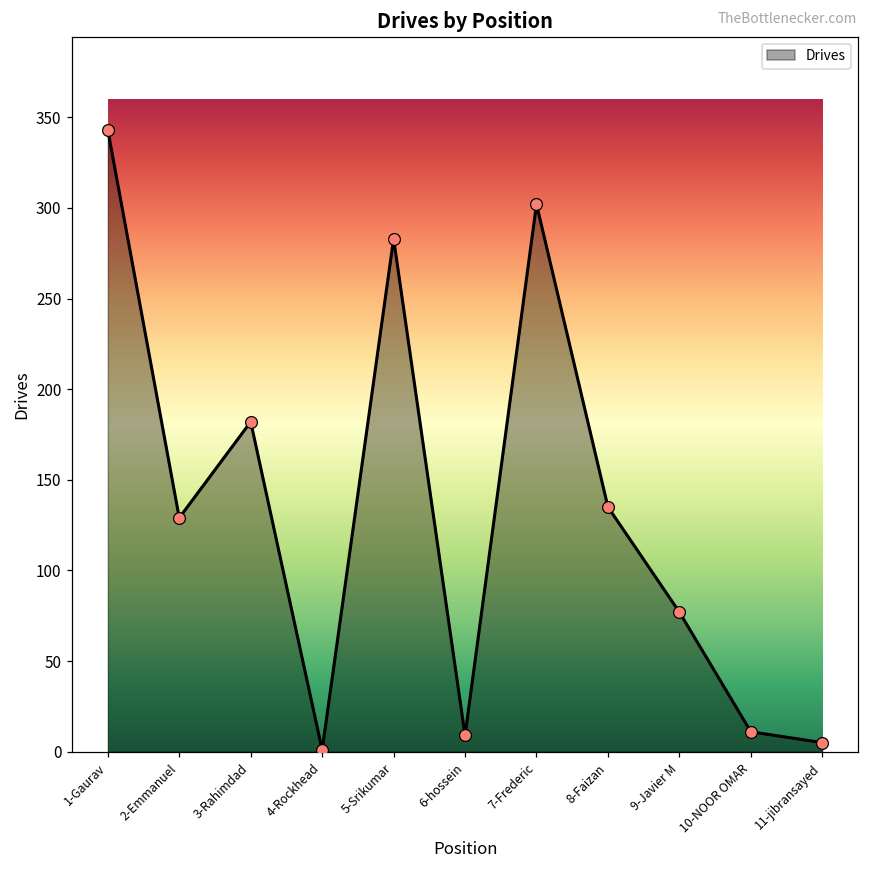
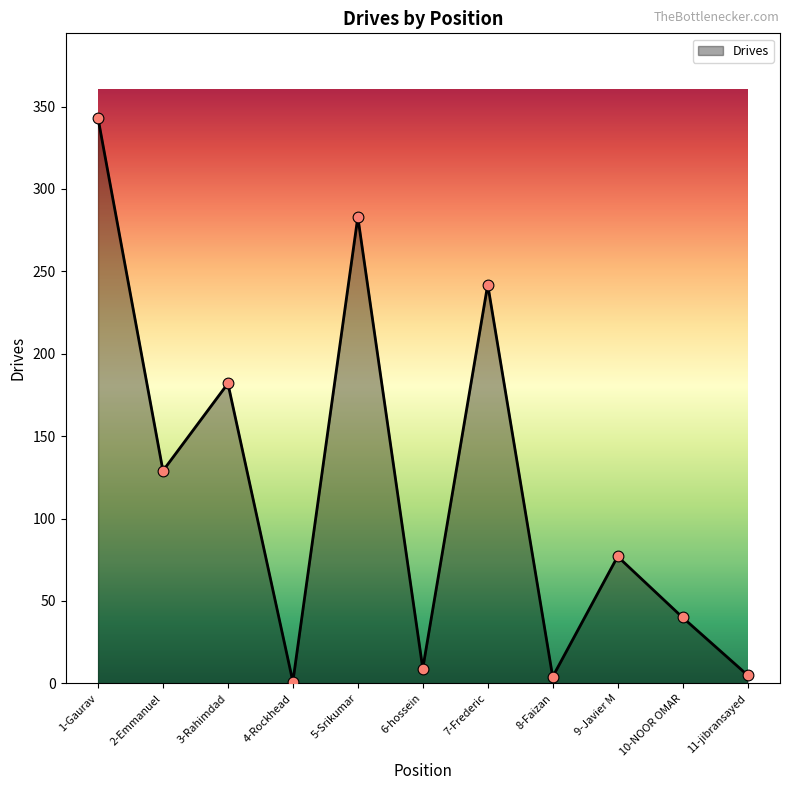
7-Frederic: 302 -> 242
8-Faizan: 135 -> 4
10-NOOR OMAR: 11 -> 40
